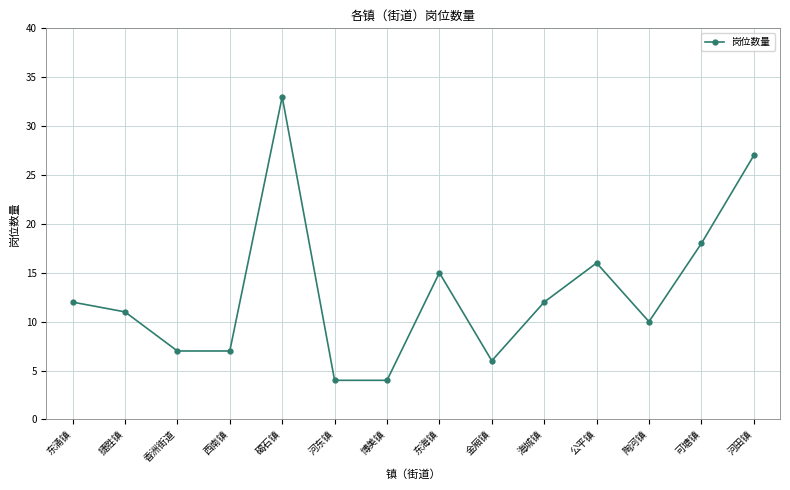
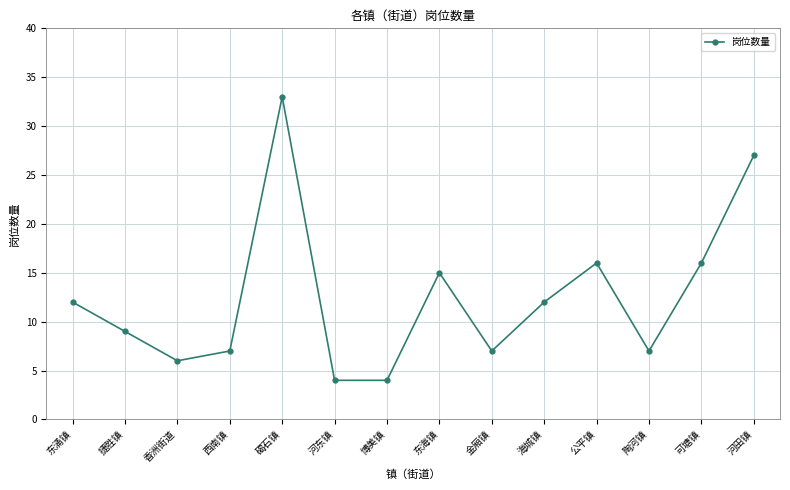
捷胜镇: 11 -> 9
香洲街道: 7 -> 6
金厢镇: 6 -> 7
陶河镇: 10 -> 7
可塘镇: 18 -> 16
